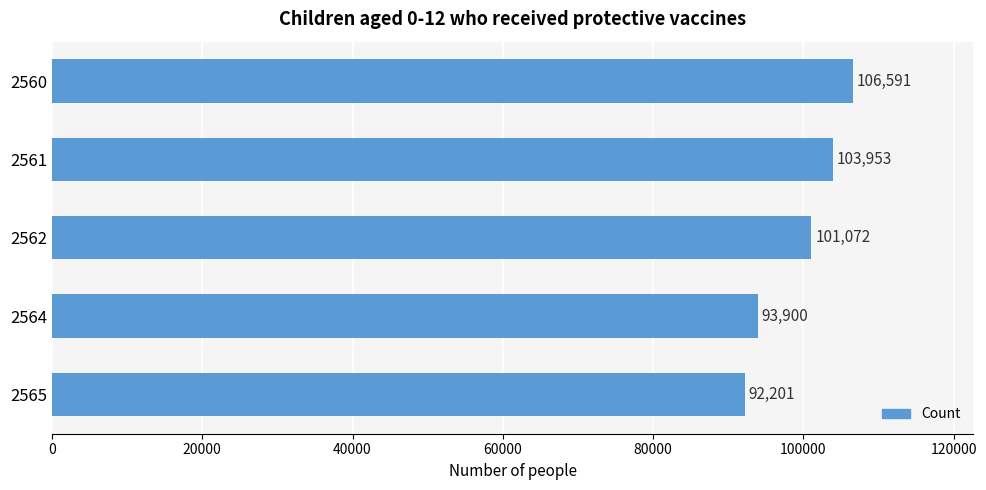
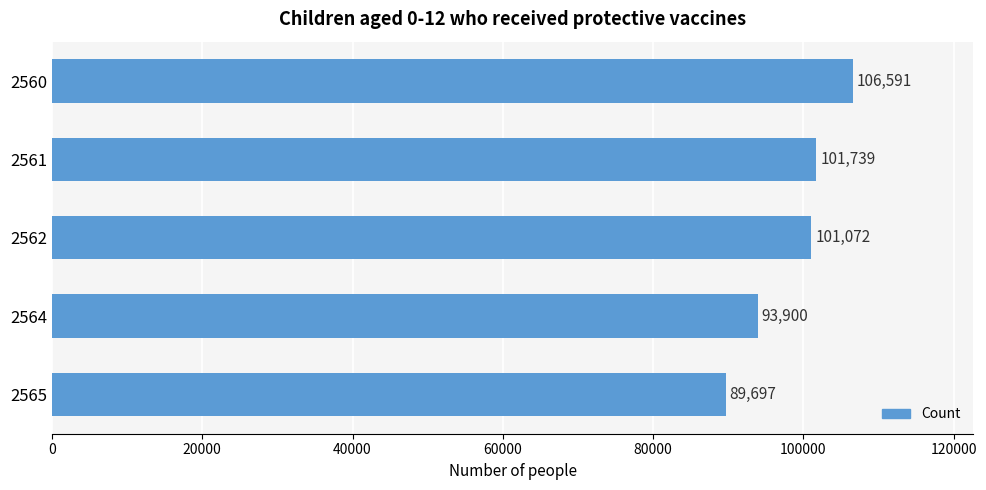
2561: 103,953 -> 101,739
2565: 92,201 -> 89,697
